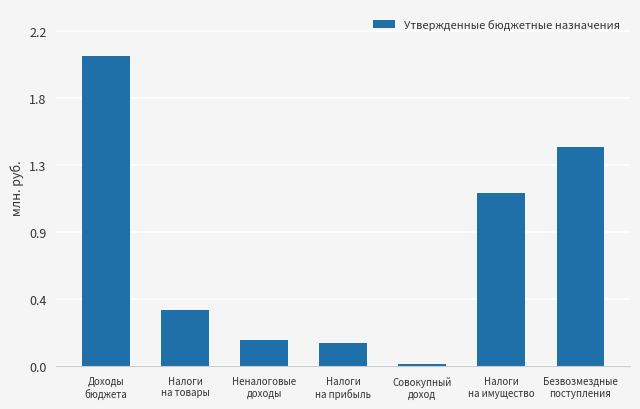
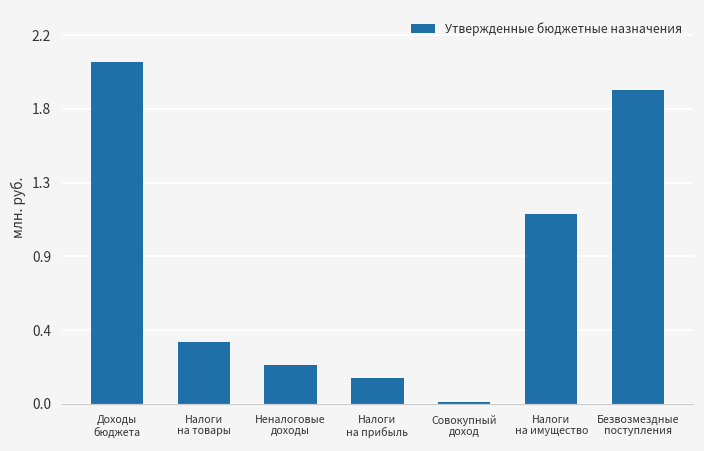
Неналоговые доходы: 0.17 -> 0.23
Безвозмездные поступления: 1.44 -> 1.87
